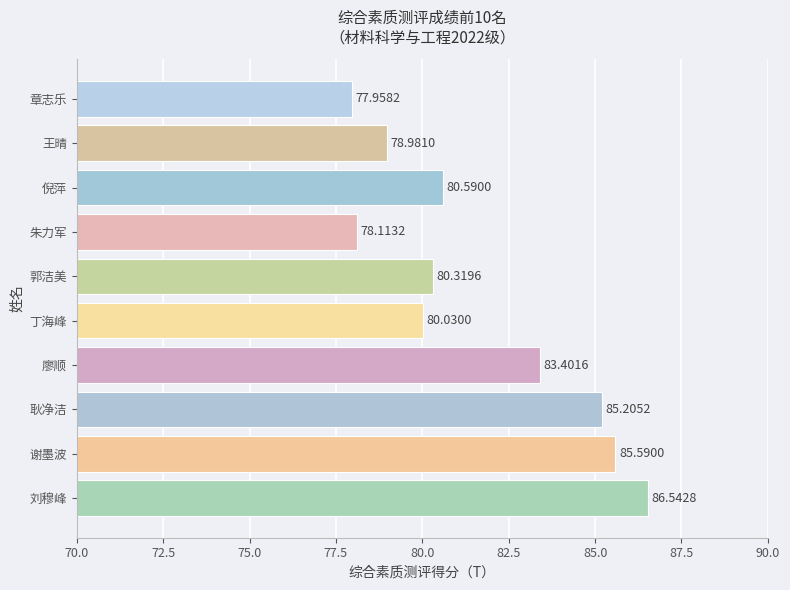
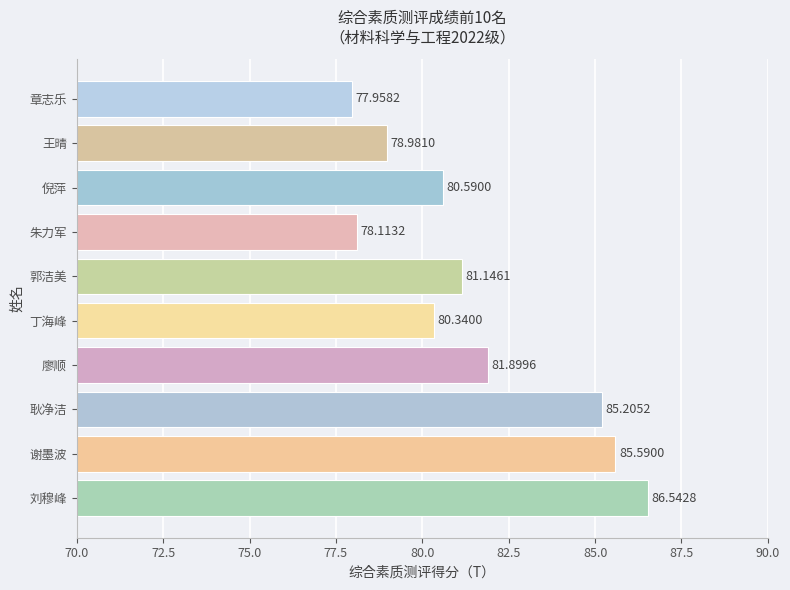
郭洁美: 80.3196 -> 81.1461
丁海峰: 80.0300 -> 80.3400
廖顺: 83.4016 -> 81.8996
